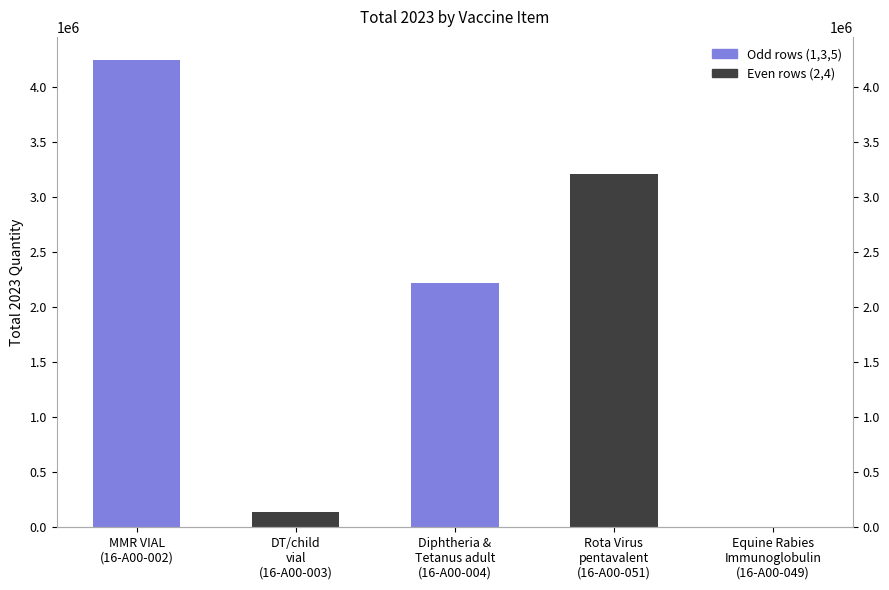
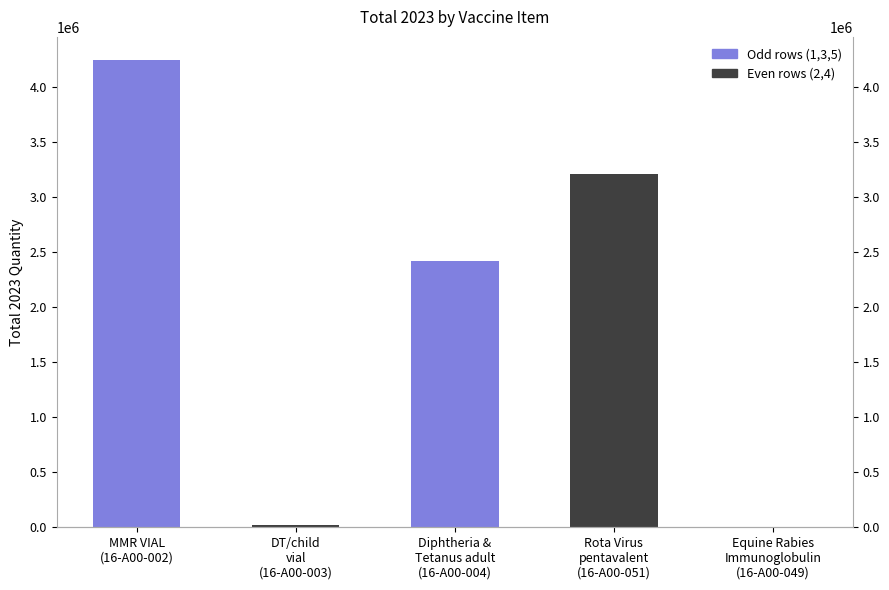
DT/child vial (16-A00-003): 140000 -> 30000
Diphtheria & Tetanus adult (16-A00-004): 2220000 -> 2420000
